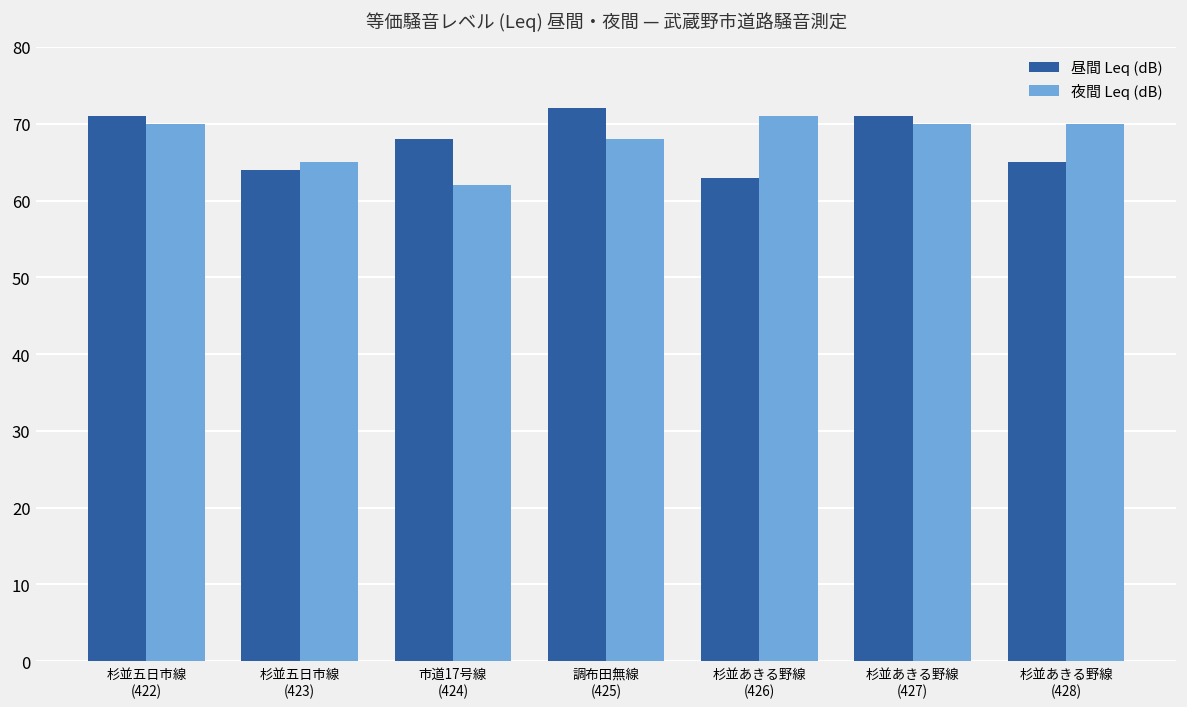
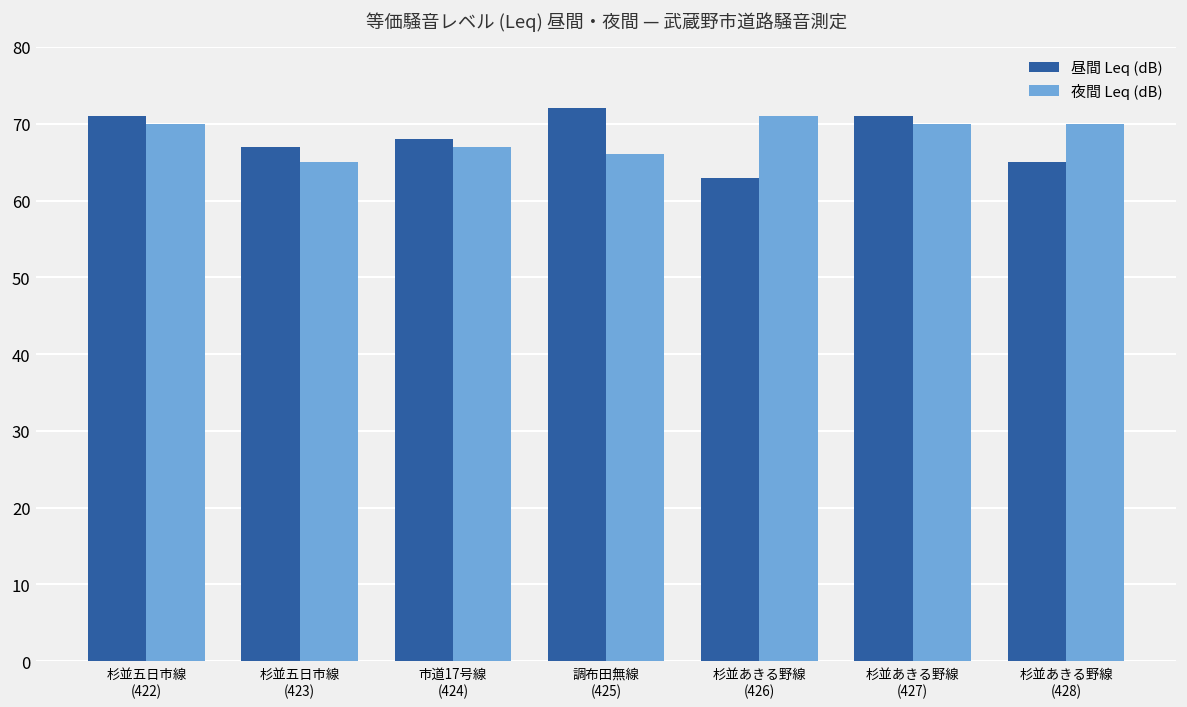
昼間 Leq (dB), 杉並五日市線 (423): 64 -> 67
夜間 Leq (dB), 市道17号線 (424): 62 -> 67
夜間 Leq (dB), 調布田無線 (425): 68 -> 66
